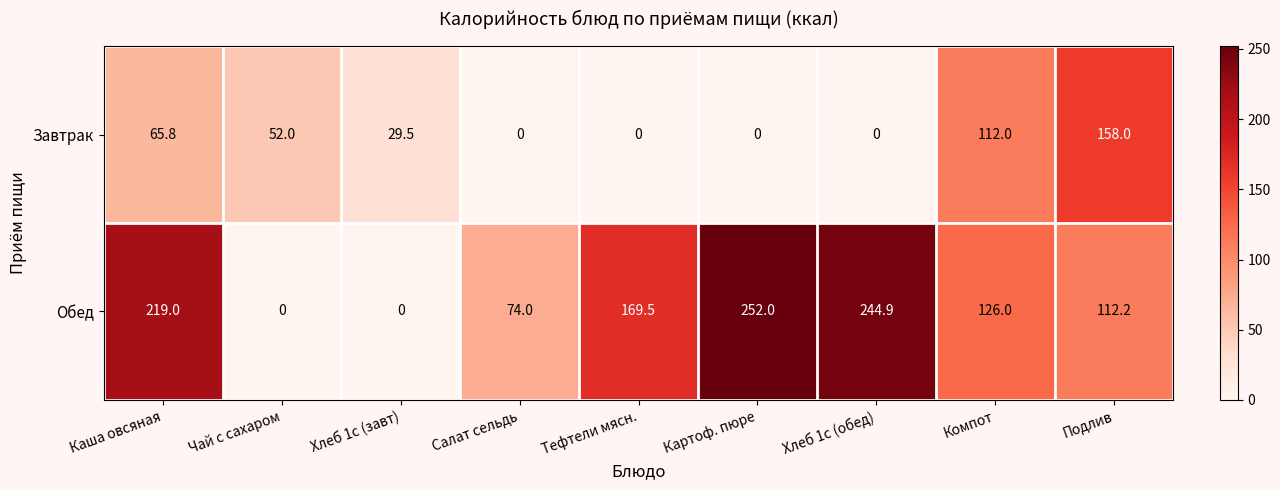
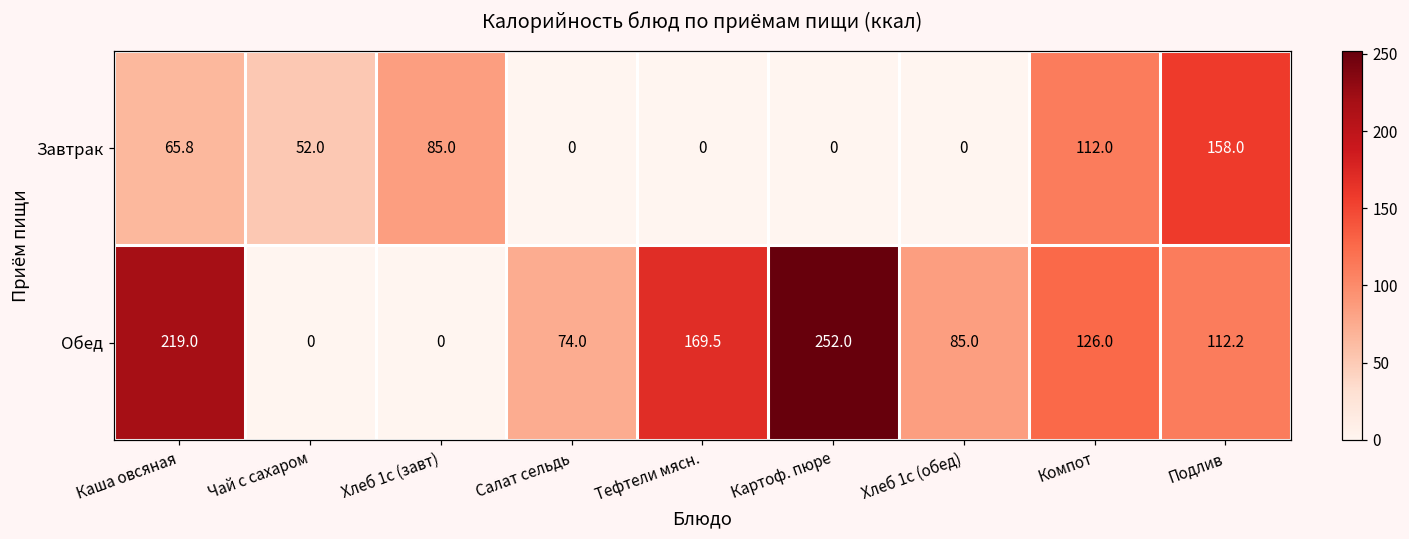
Завтрак, Хлеб 1с (завт): 29.5 -> 85.0
Обед, Хлеб 1с (обед): 244.9 -> 85.0
